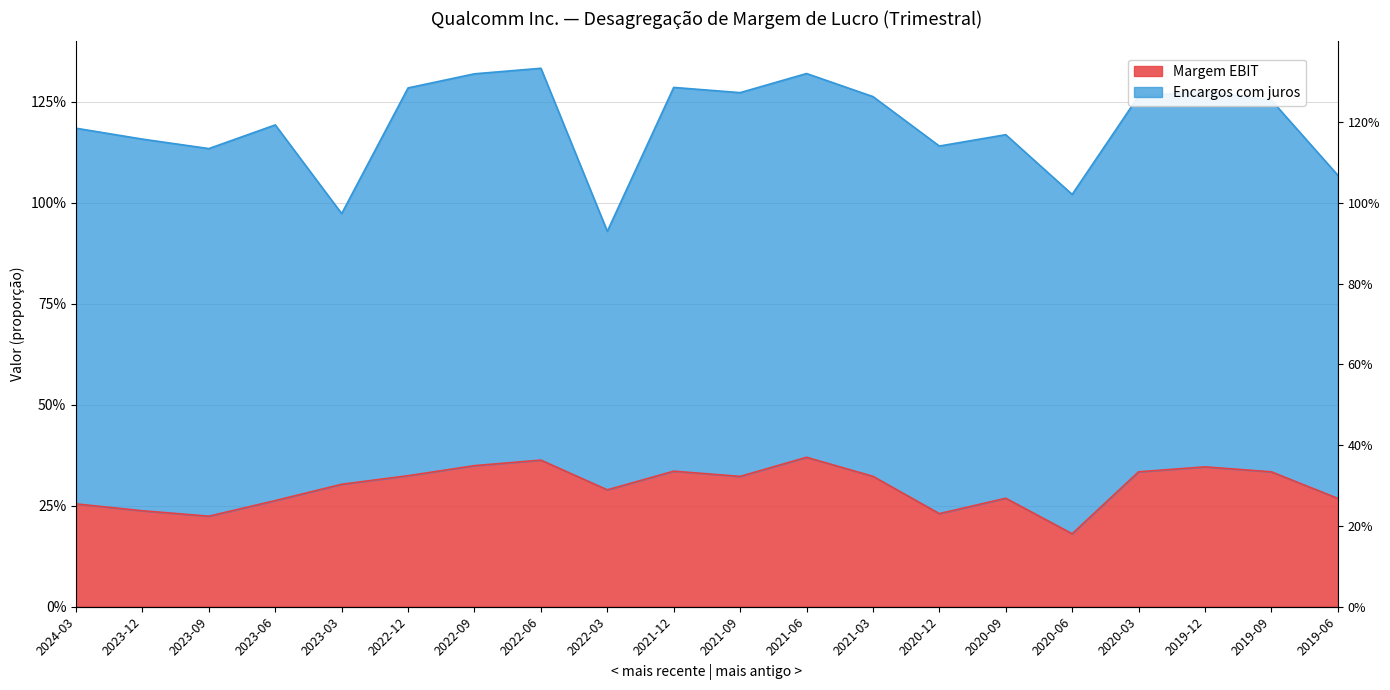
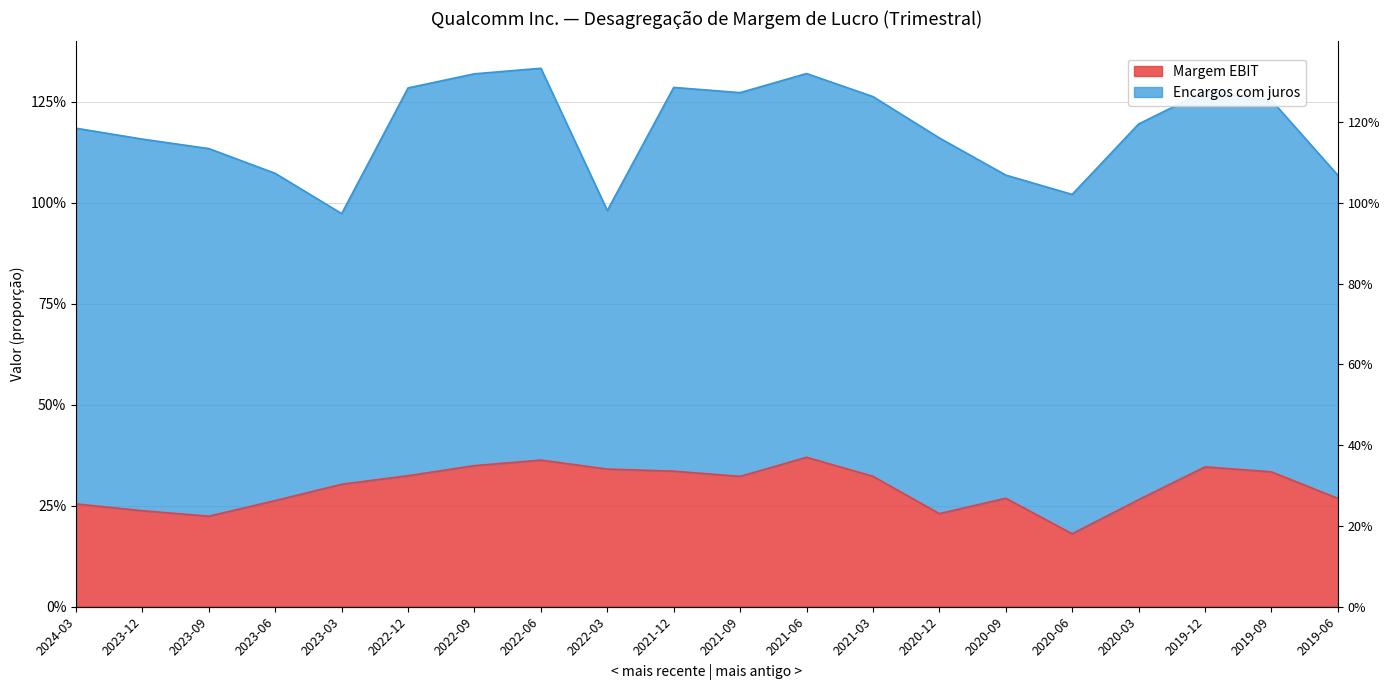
Encargos com juros, 2023-06: 93% -> 81%
Margem EBIT, 2022-03: 29% -> 34%
Encargos com juros, 2020-12: 91% -> 93%
Encargos com juros, 2020-09: 90% -> 80%
Margem EBIT, 2020-03: 33% -> 27%
